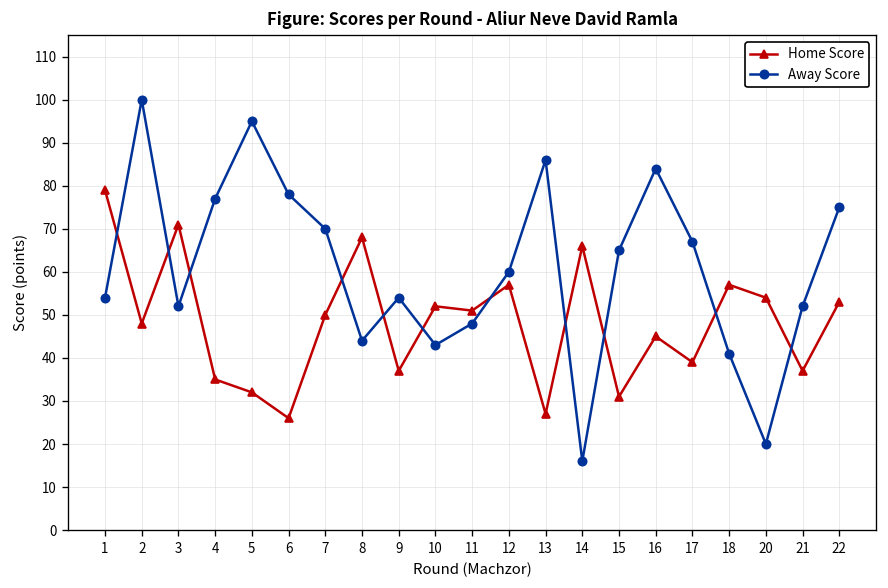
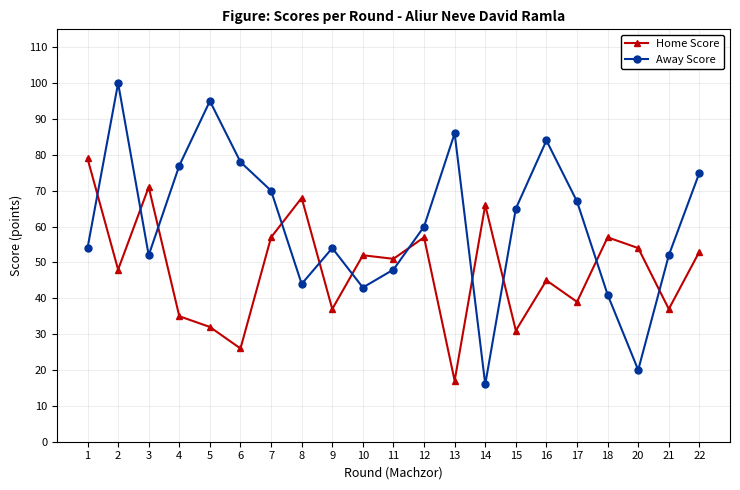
Home Score, 7: 50 -> 57
Home Score, 13: 27 -> 17
